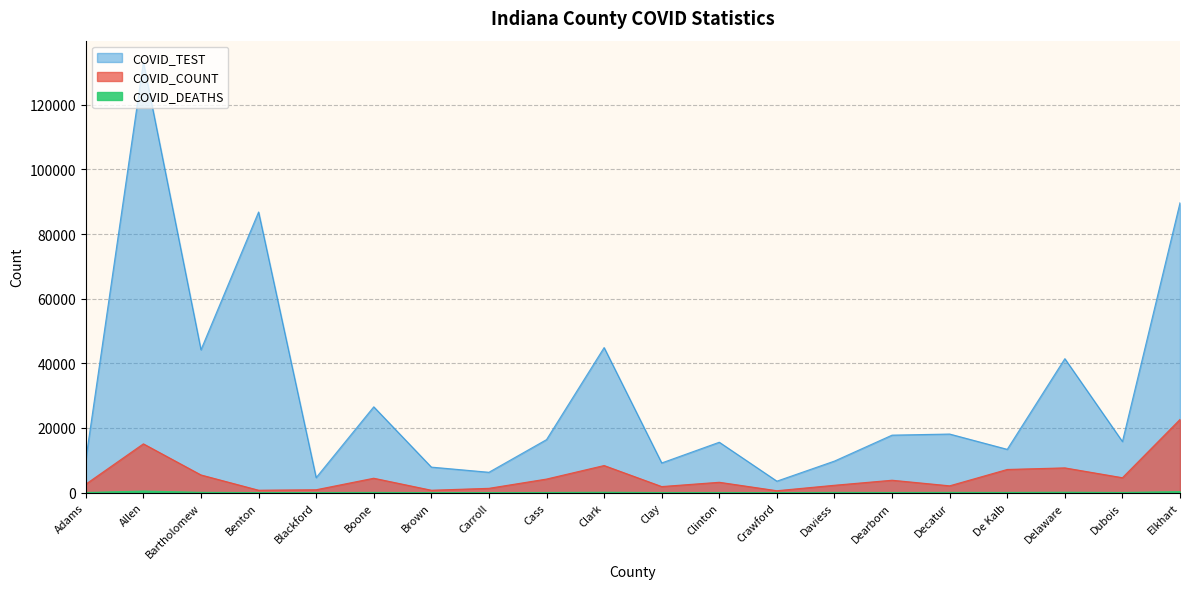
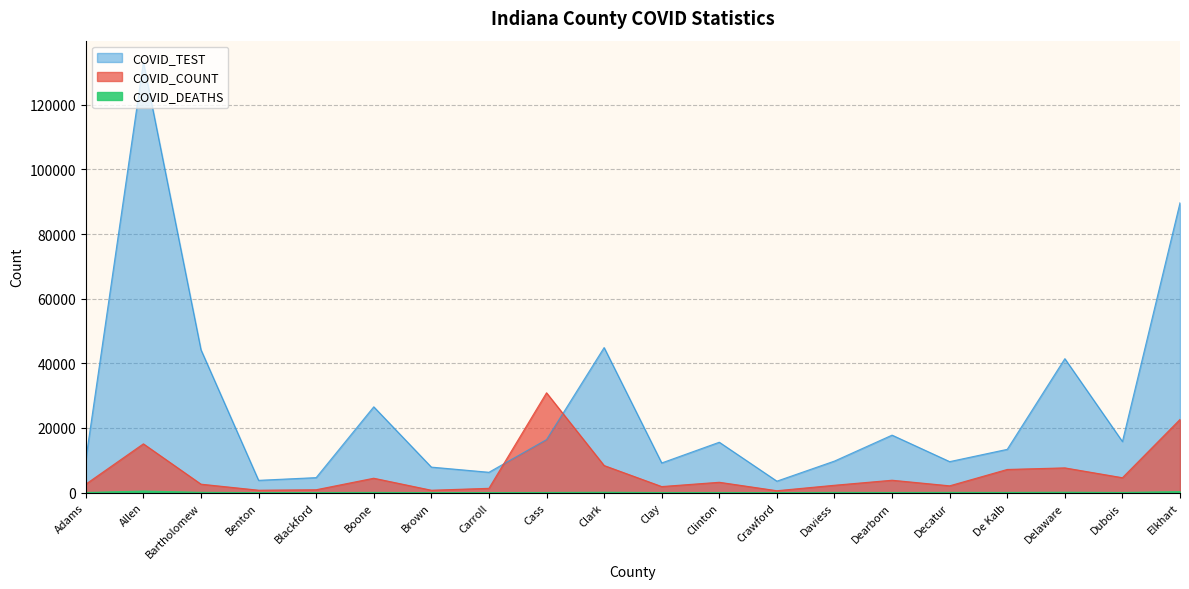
COVID_COUNT, Bartholomew: 5000 -> 3000
COVID_TEST, Benton: 87000 -> 4000
COVID_COUNT, Cass: 4000 -> 31000
COVID_TEST, Decatur: 18000 -> 10000
